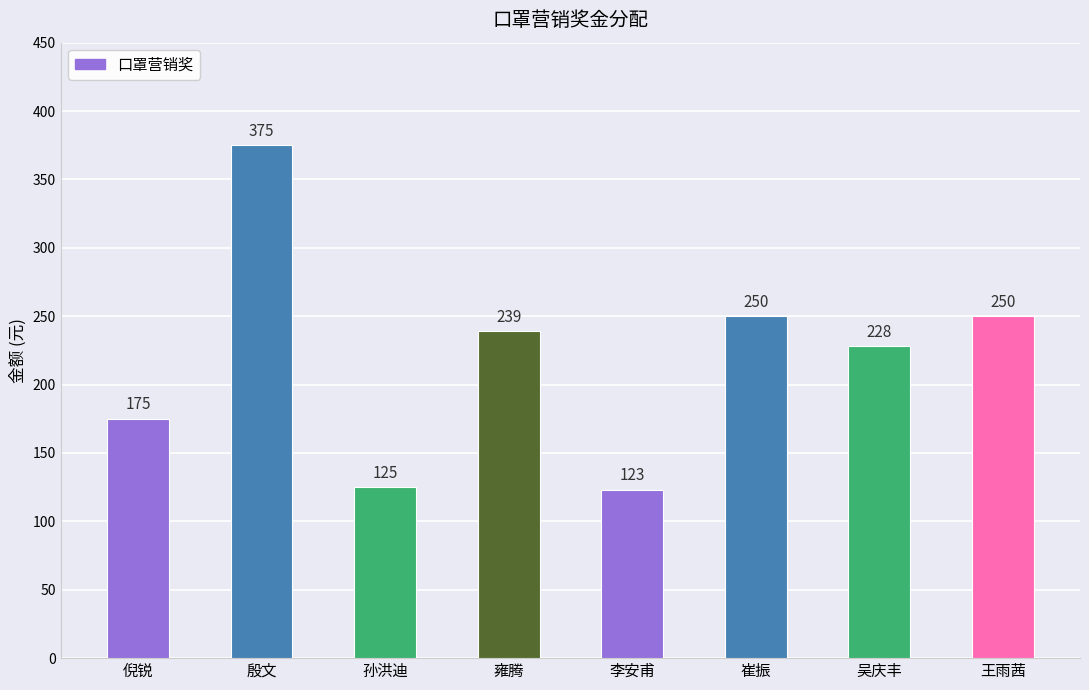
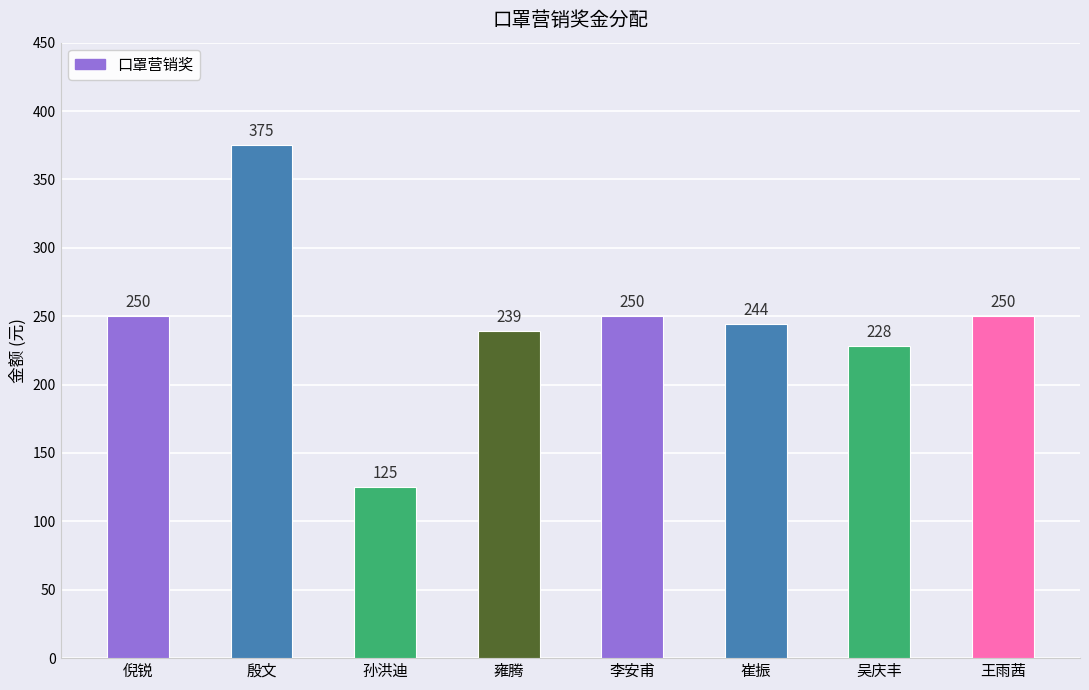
倪锐: 175 -> 250
李安甫: 123 -> 250
崔振: 250 -> 244
